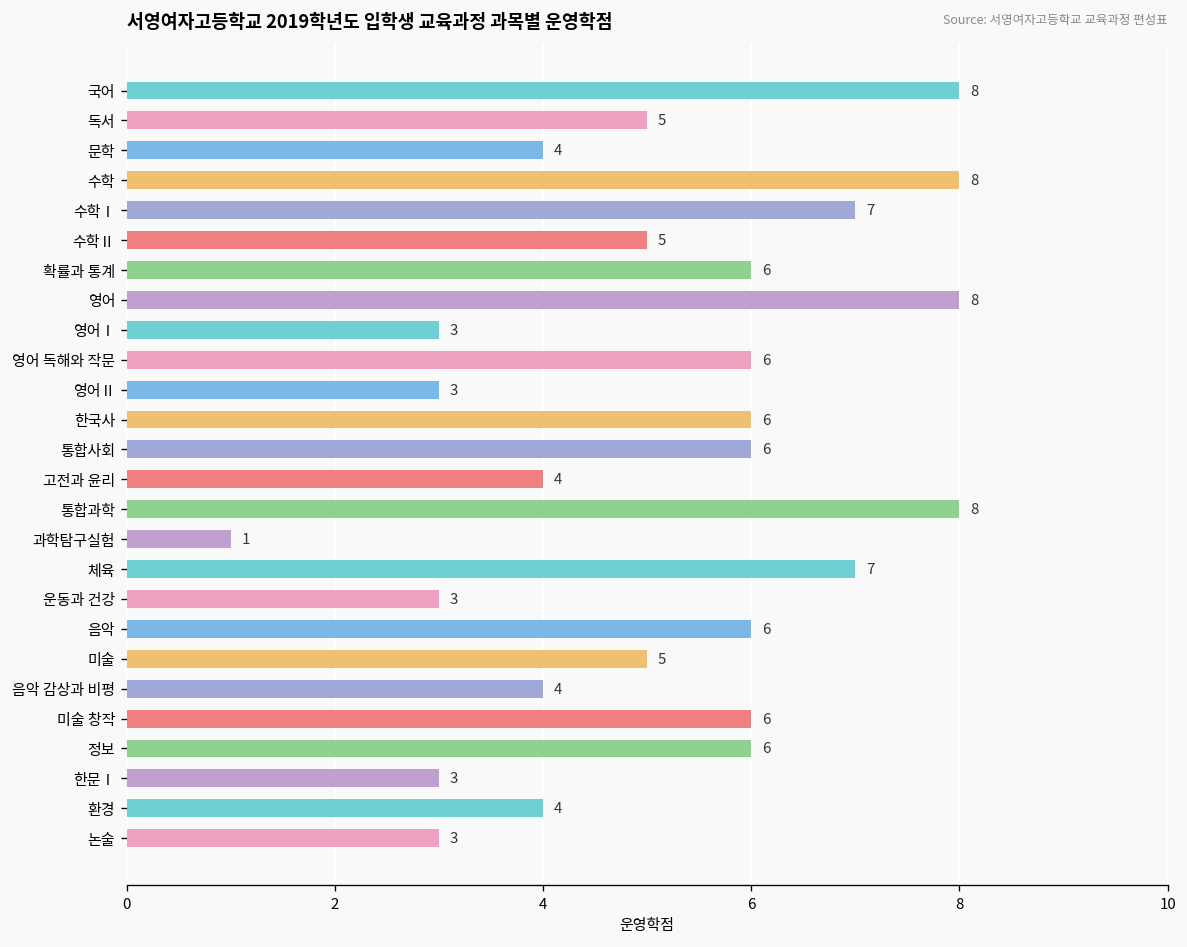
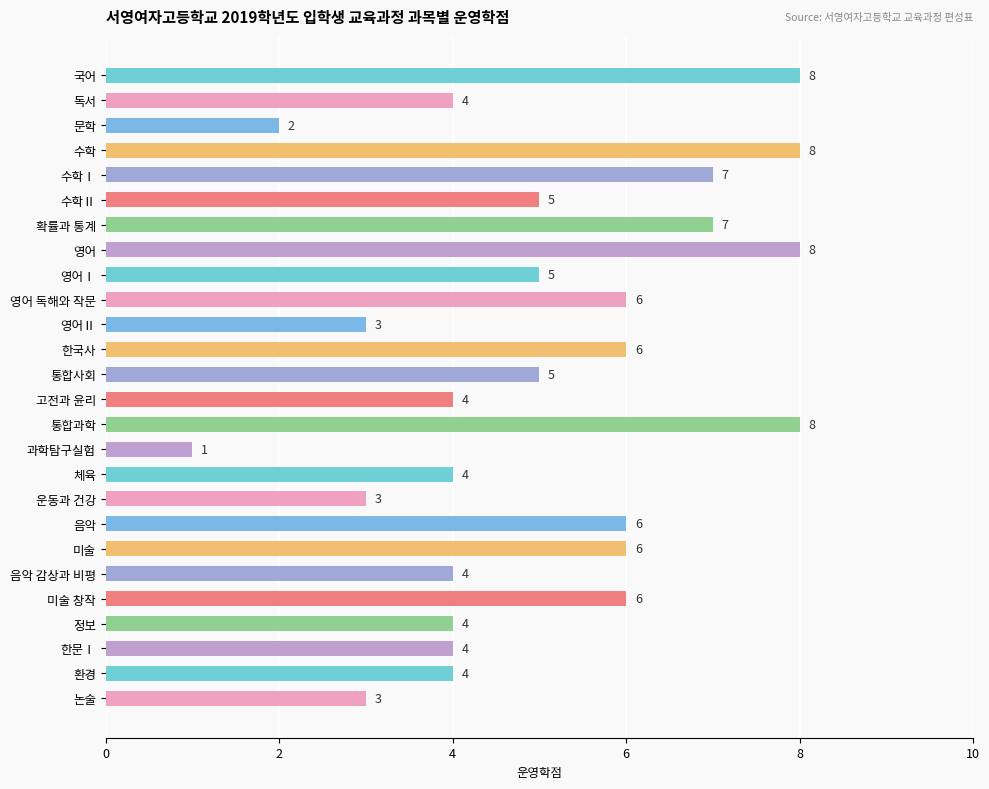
독서: 5 -> 4
문학: 4 -> 2
확률과 통계: 6 -> 7
영어Ⅰ: 3 -> 5
통합사회: 6 -> 5
체육: 7 -> 4
미술: 5 -> 6
정보: 6 -> 4
한문Ⅰ: 3 -> 4
